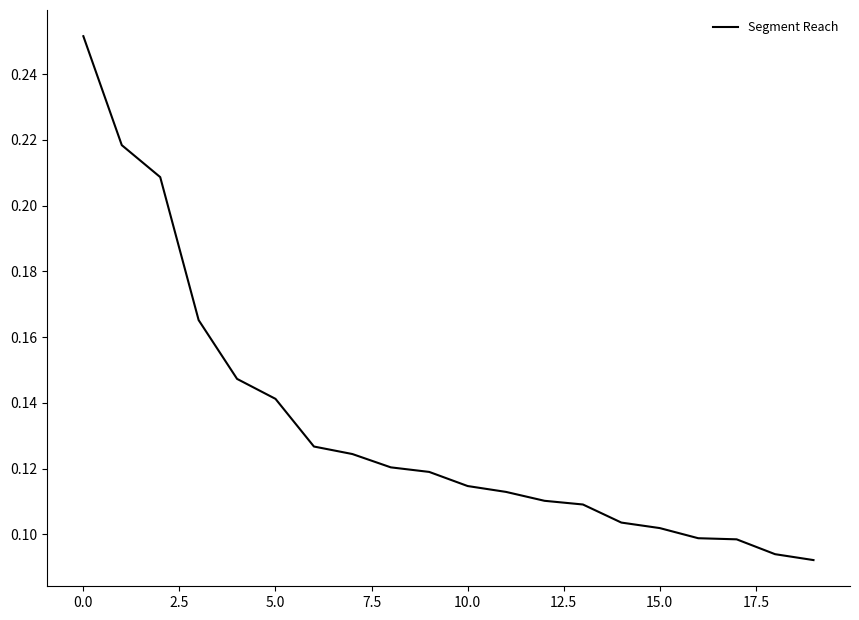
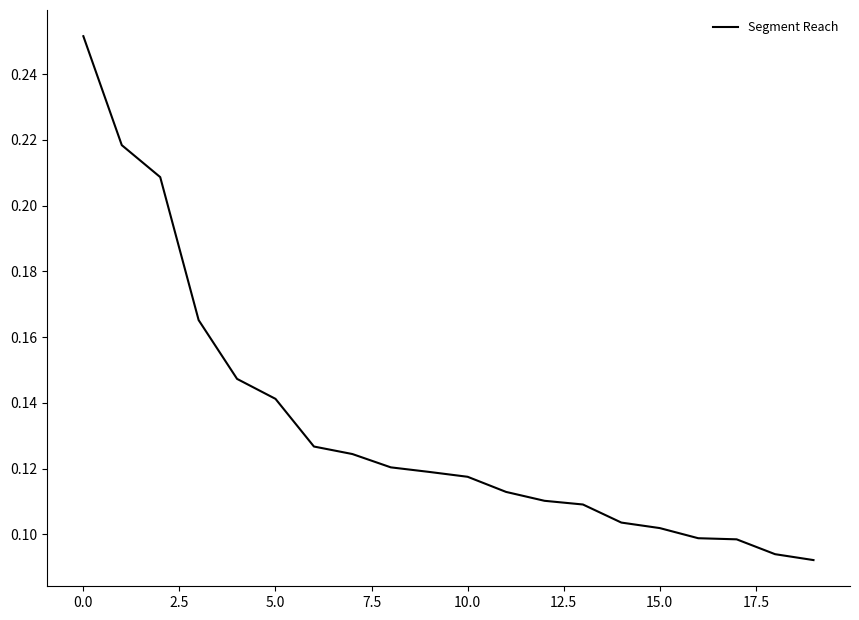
10.0: 0.115 -> 0.118
